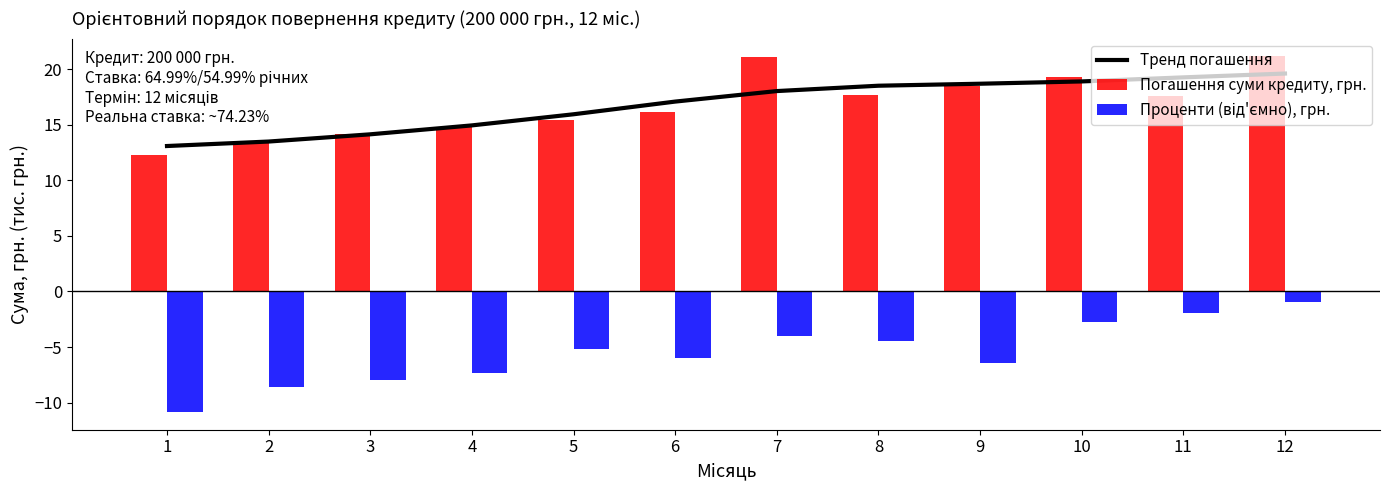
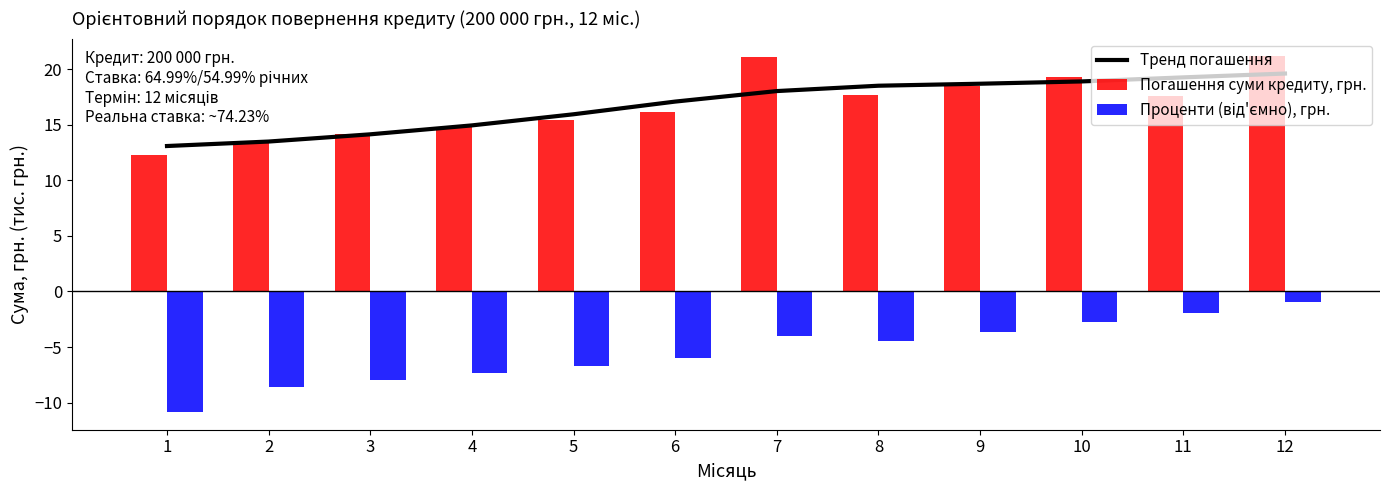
Проценти (від'ємно), грн., 5: -5.1 -> -6.7
Проценти (від'ємно), грн., 9: -6.5 -> -3.6
